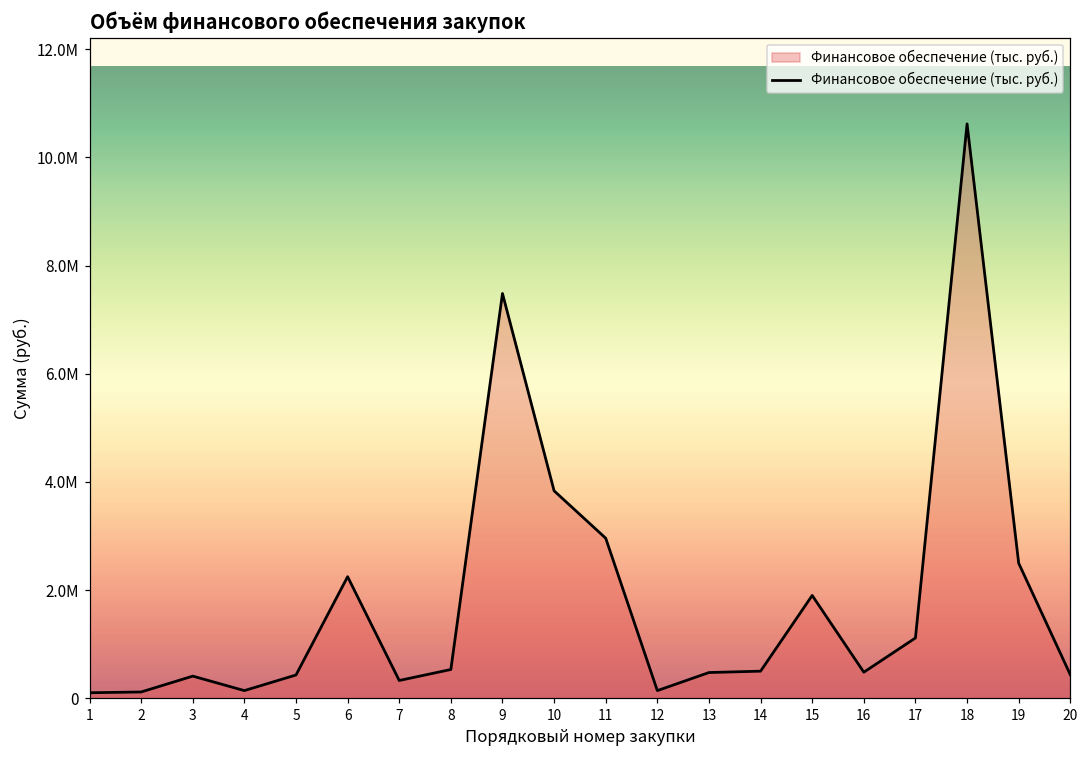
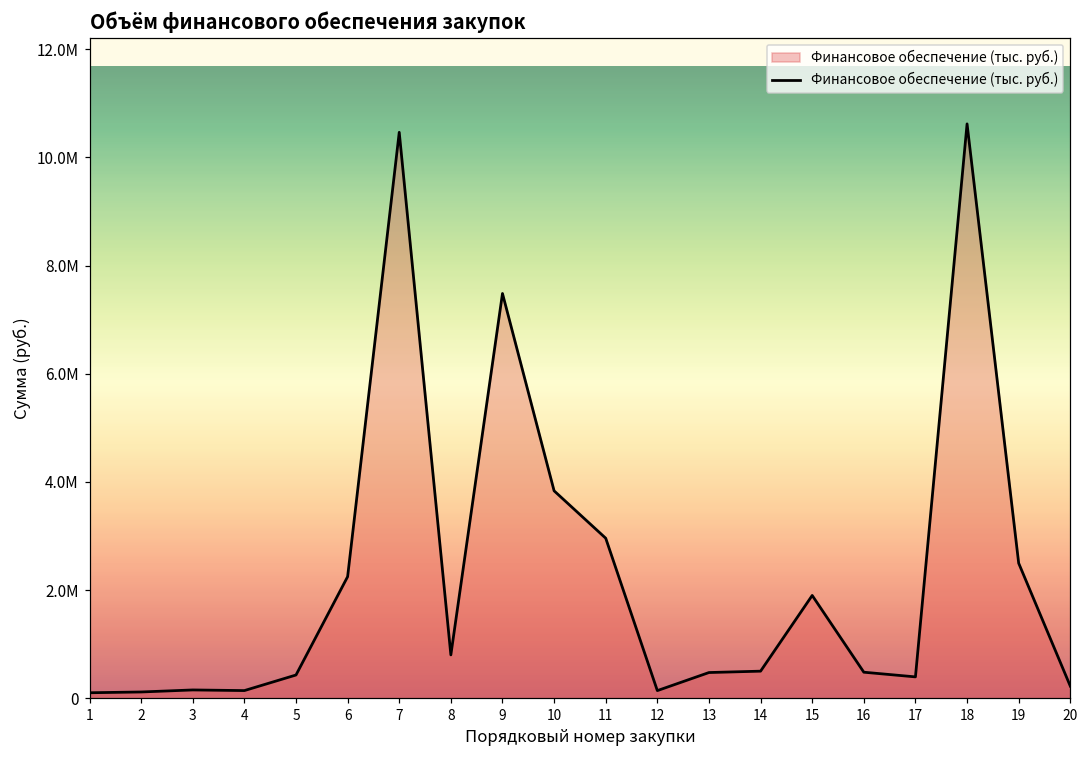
3: 400000 -> 200000
7: 300000 -> 10500000
8: 500000 -> 800000
17: 1100000 -> 400000
20: 400000 -> 200000
